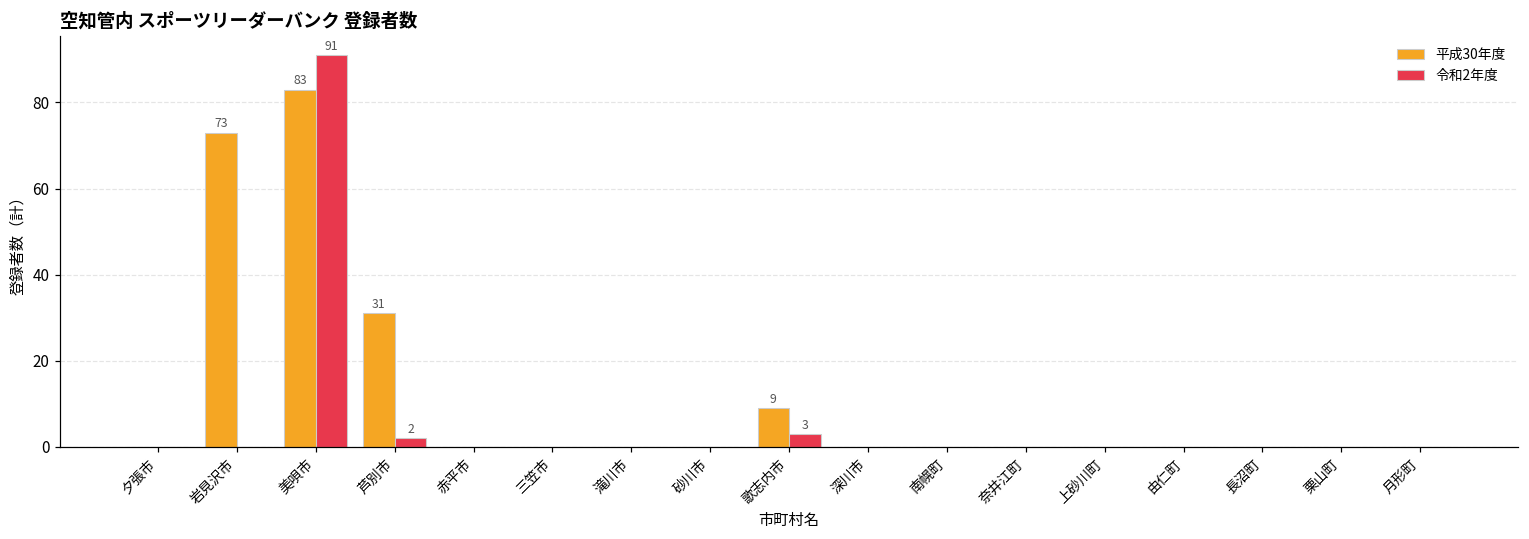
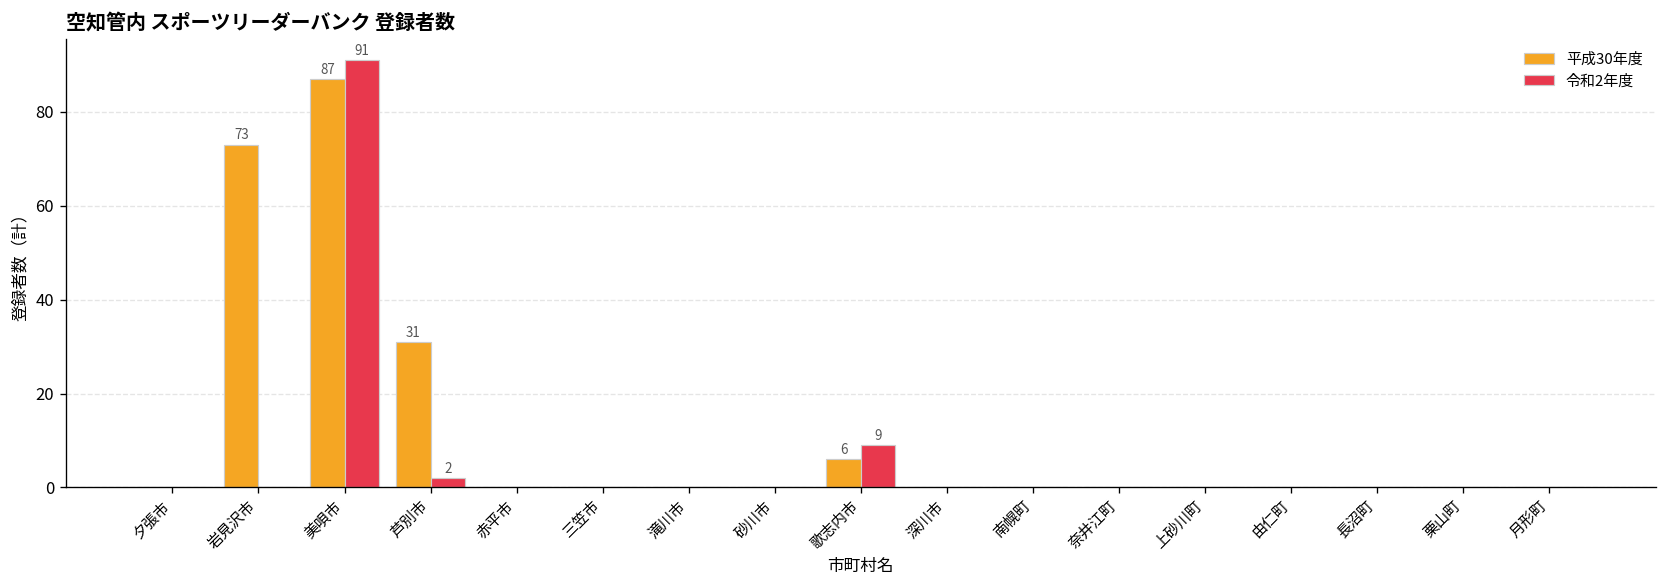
平成30年度, 美唄市: 83 -> 87
平成30年度, 歌志内市: 9 -> 6
令和2年度, 歌志内市: 3 -> 9
